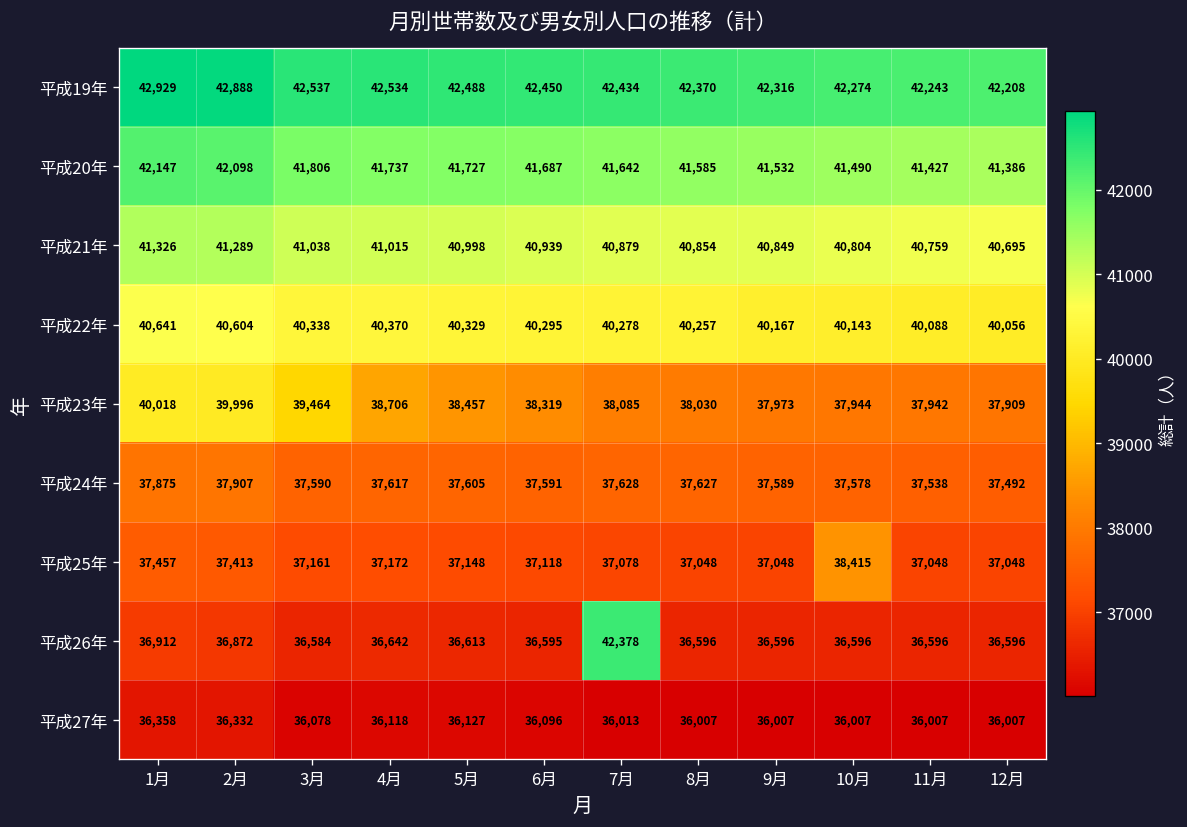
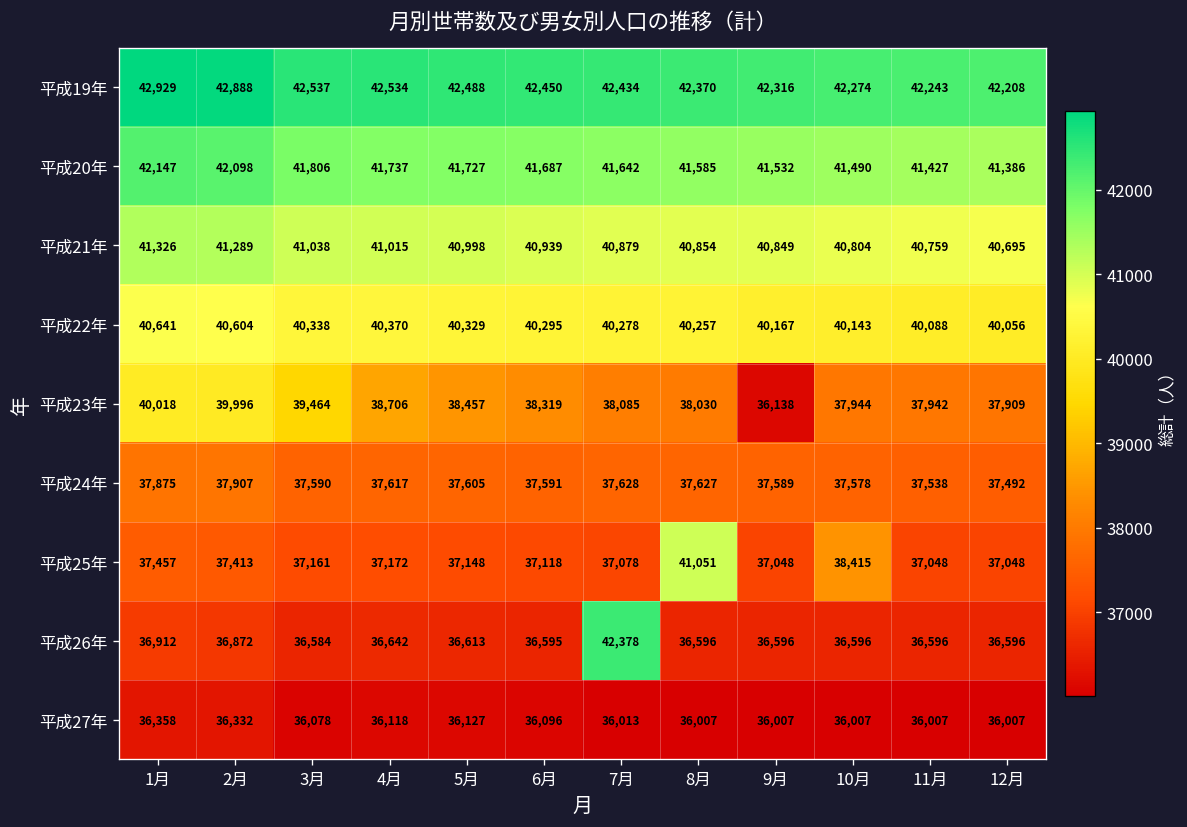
平成23年, 9月: 37,973 -> 36,138
平成25年, 8月: 37,048 -> 41,051
